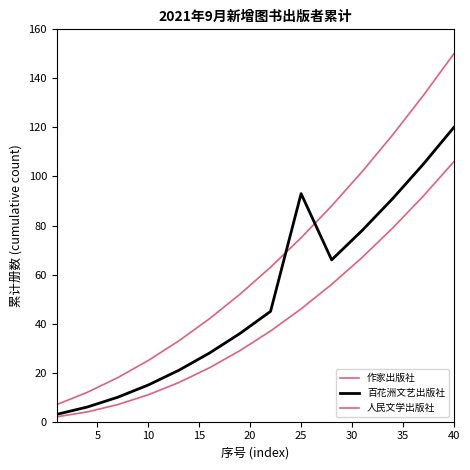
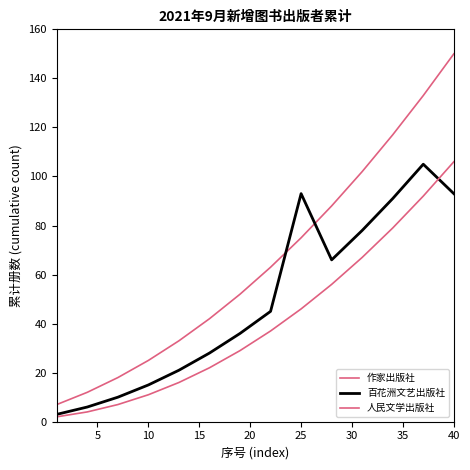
百花洲文艺出版社, 40: 120 -> 93
